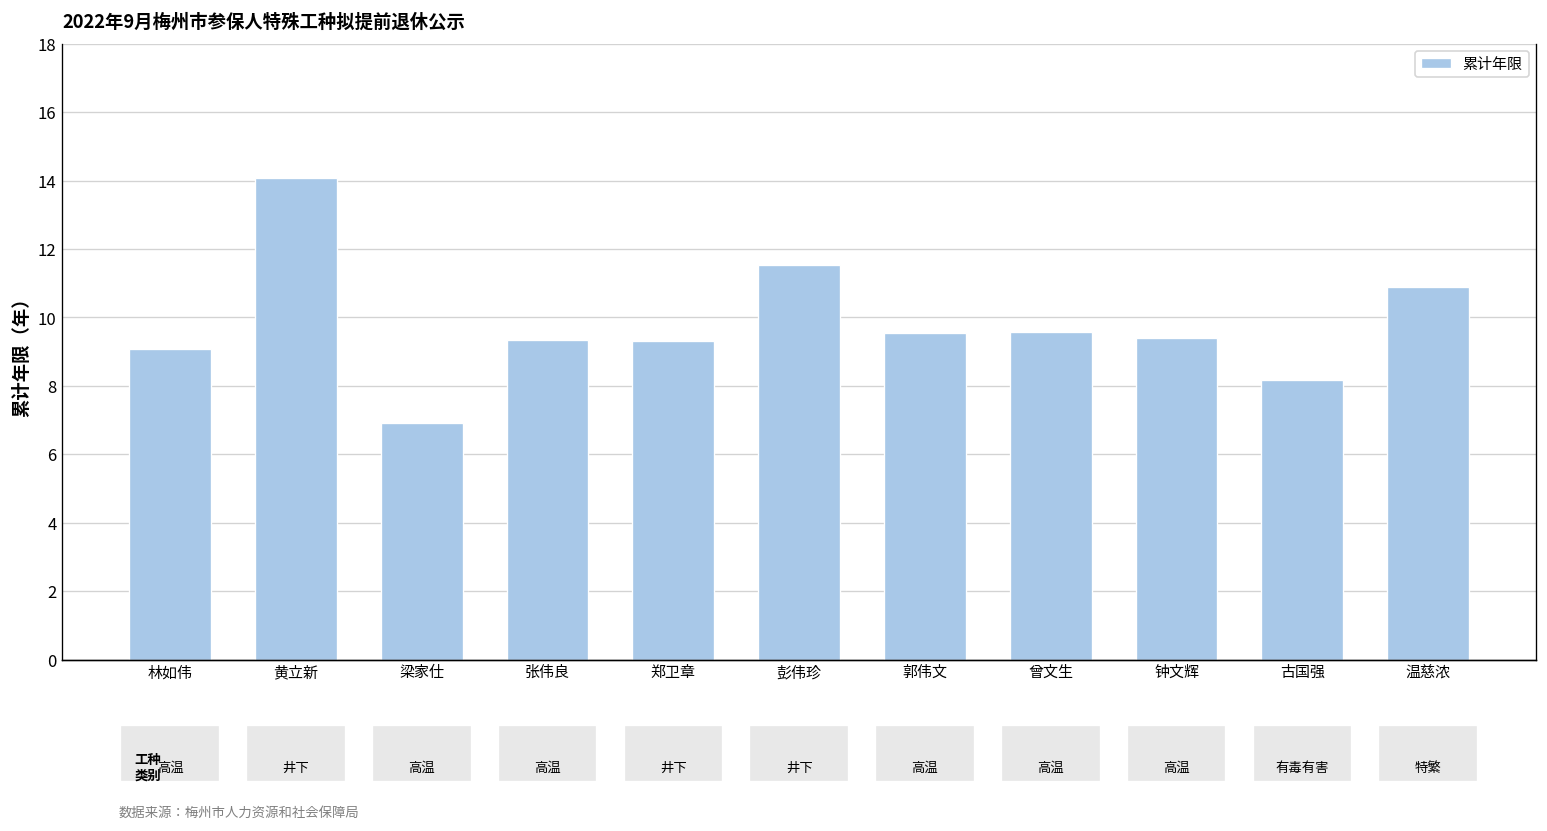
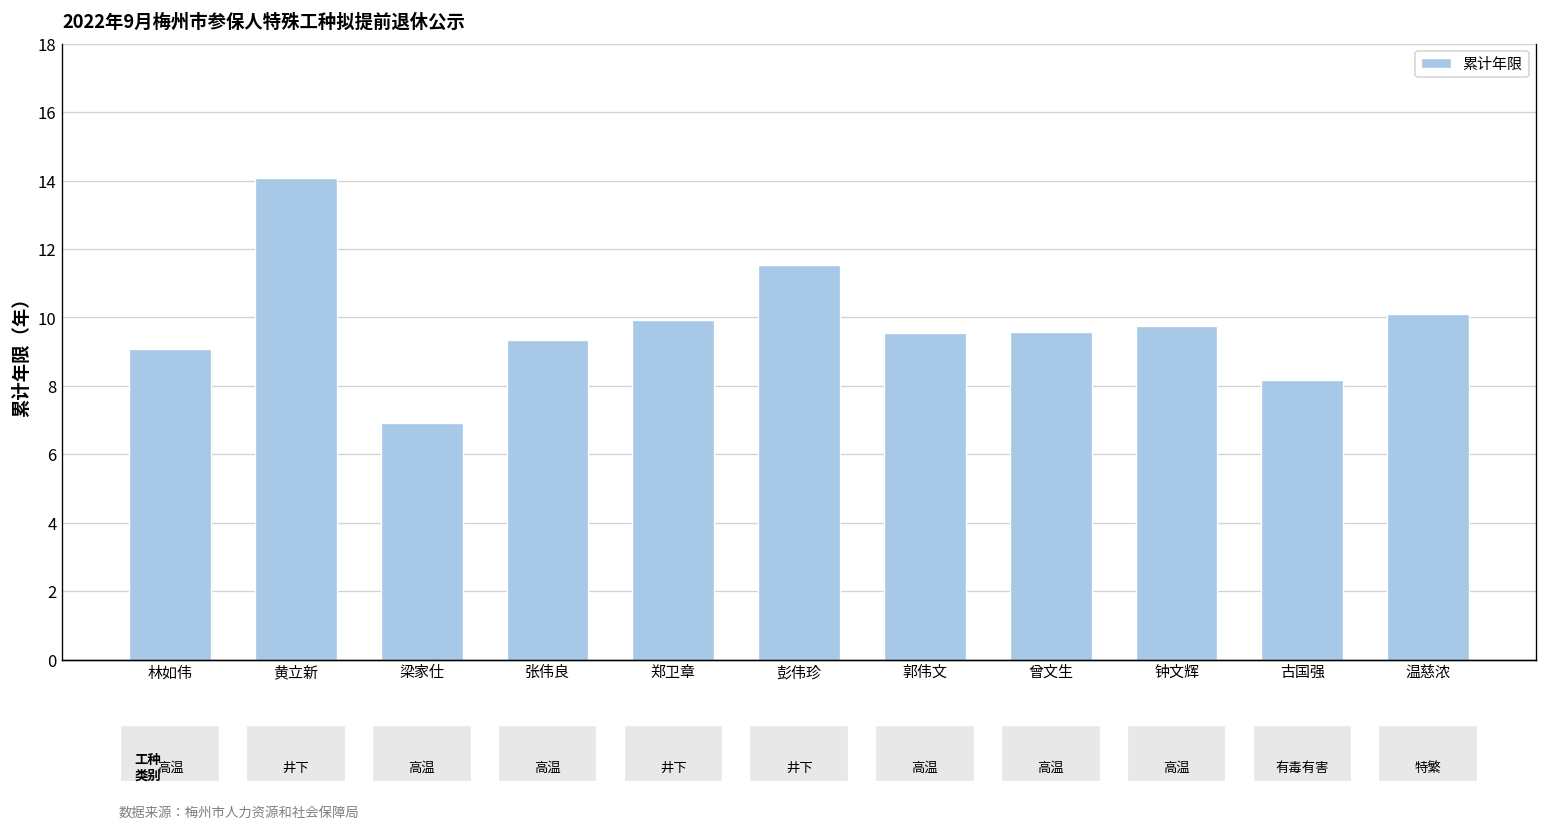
郑卫章: 9.3 -> 9.9
钟文辉: 9.4 -> 9.8
温慈浓: 10.9 -> 10.1
